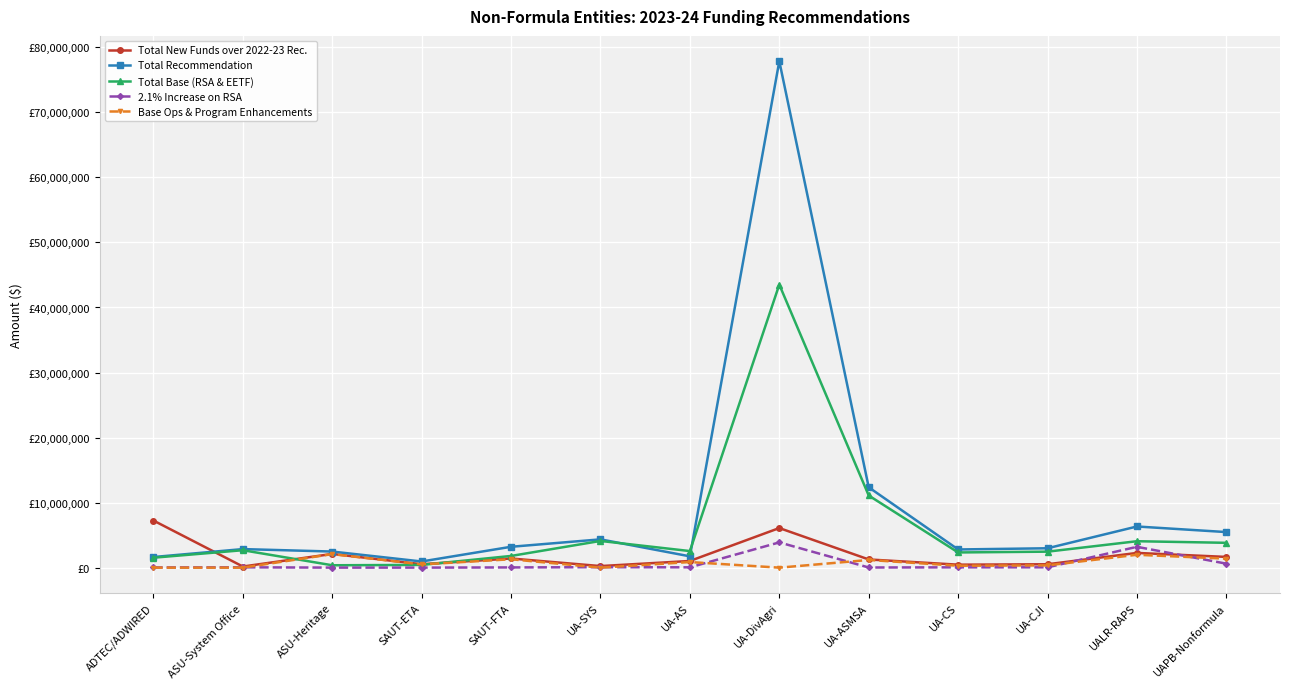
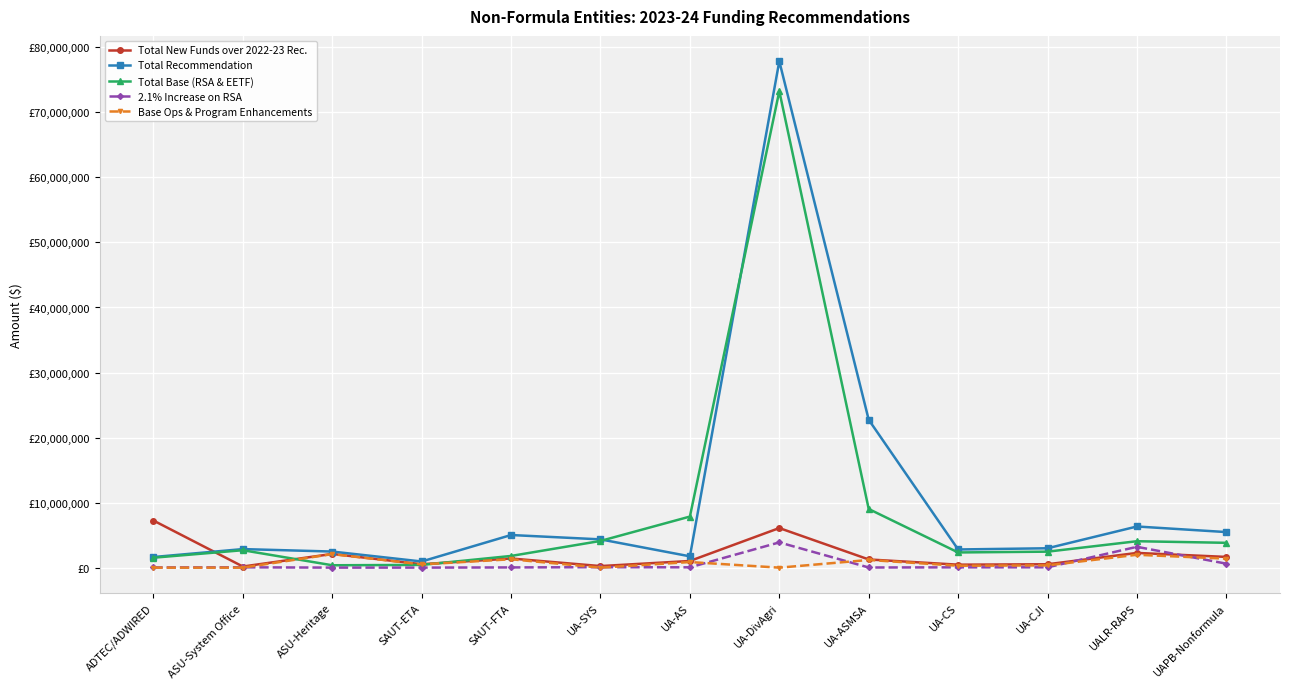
Total Recommendation, SAUT-FTA: £3,000,000 -> £5,000,000
Total Base (RSA & EETF), UA-AS: £3,000,000 -> £8,000,000
Total Base (RSA & EETF), UA-DivAgri: £44,000,000 -> £73,000,000
Total Recommendation, UA-ASMSA: £12,000,000 -> £23,000,000
Total Base (RSA & EETF), UA-ASMSA: £11,000,000 -> £9,000,000
